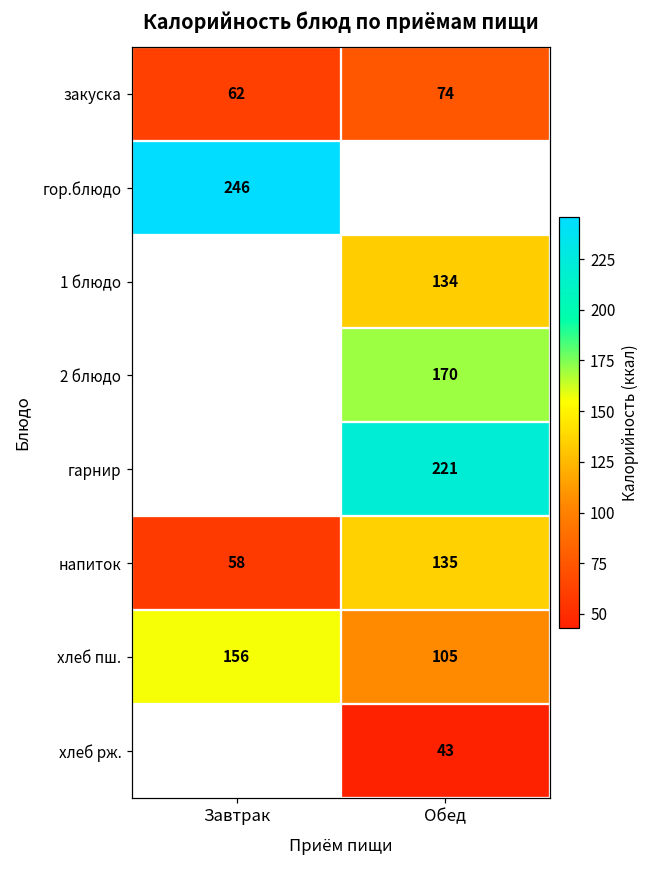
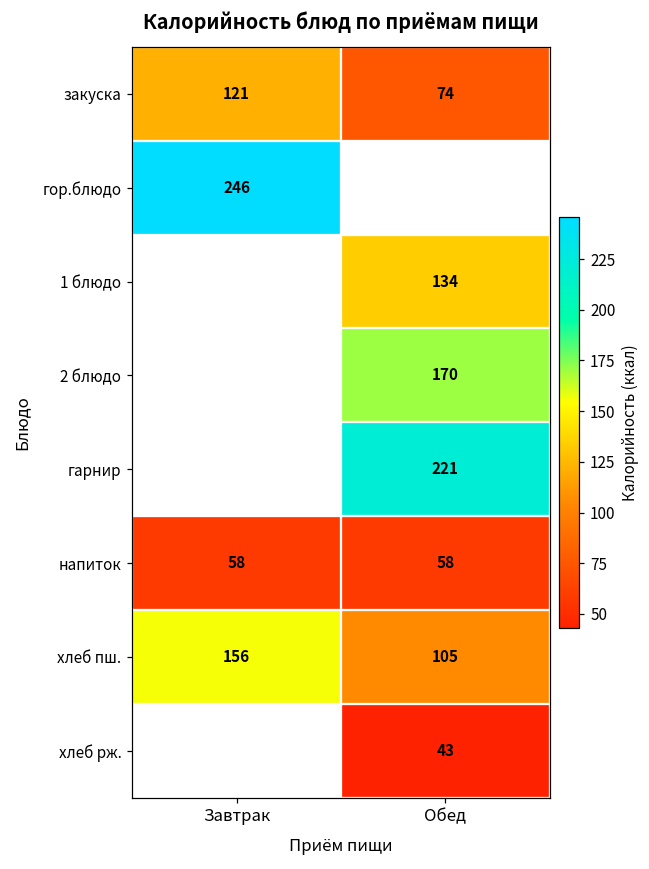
закуска, Завтрак: 62 -> 121
напиток, Обед: 135 -> 58
